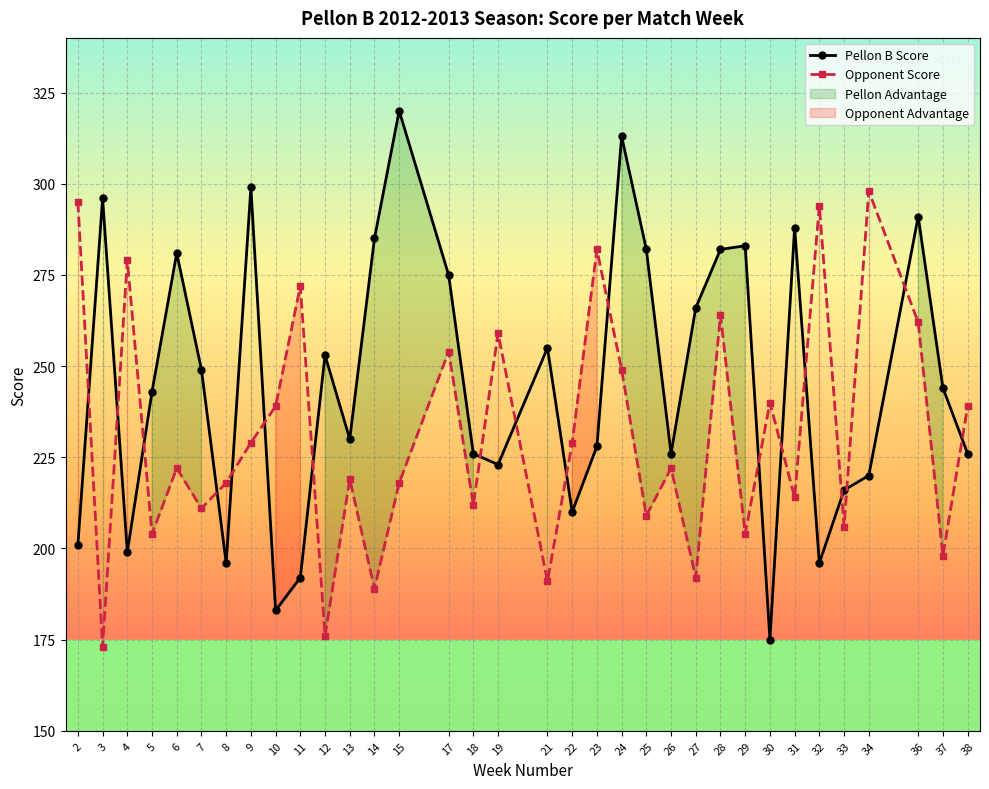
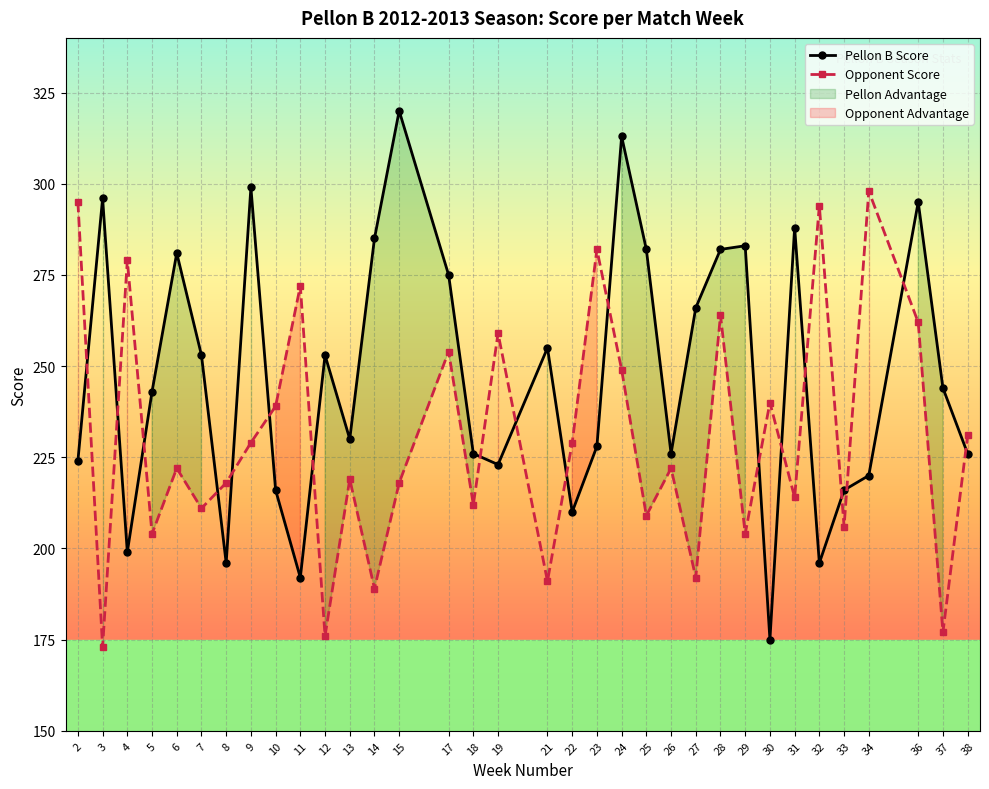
Pellon B Score, 2: 201 -> 224
Pellon B Score, 7: 249 -> 253
Pellon B Score, 10: 183 -> 216
Pellon B Score, 36: 291 -> 295
Opponent Score, 37: 198 -> 177
Opponent Score, 38: 239 -> 231
